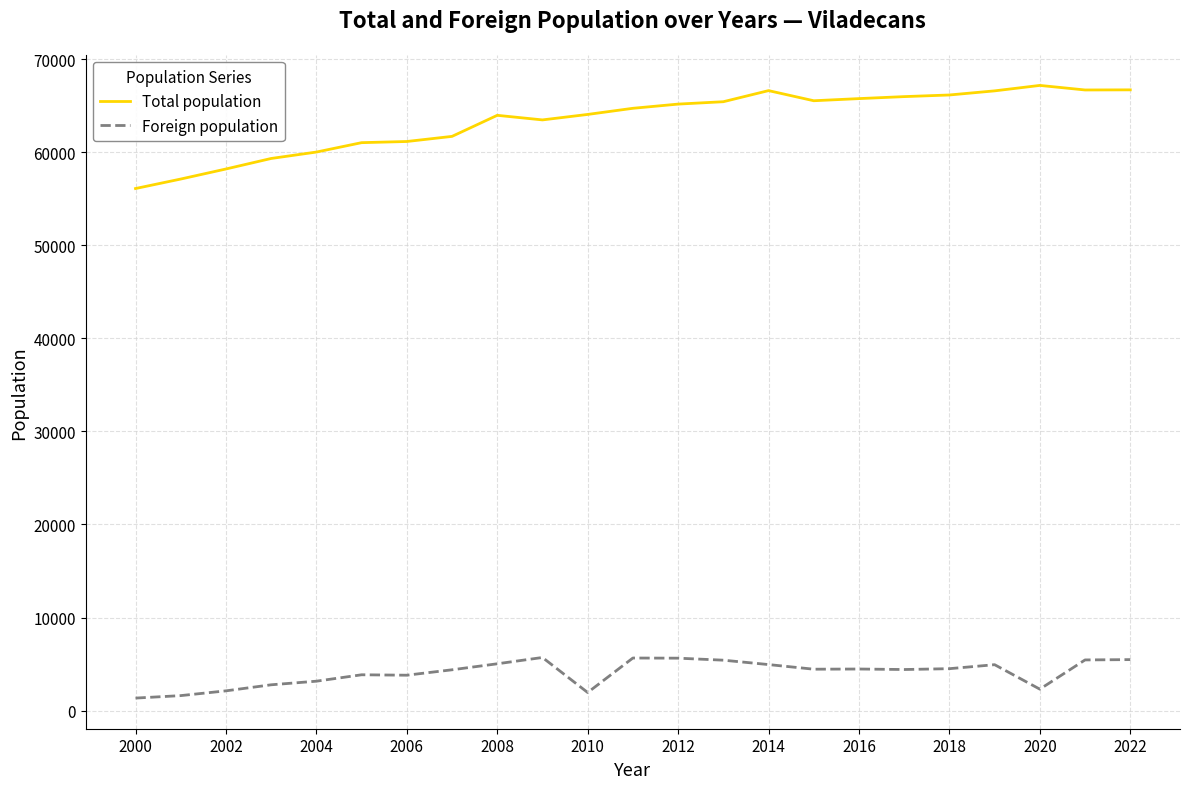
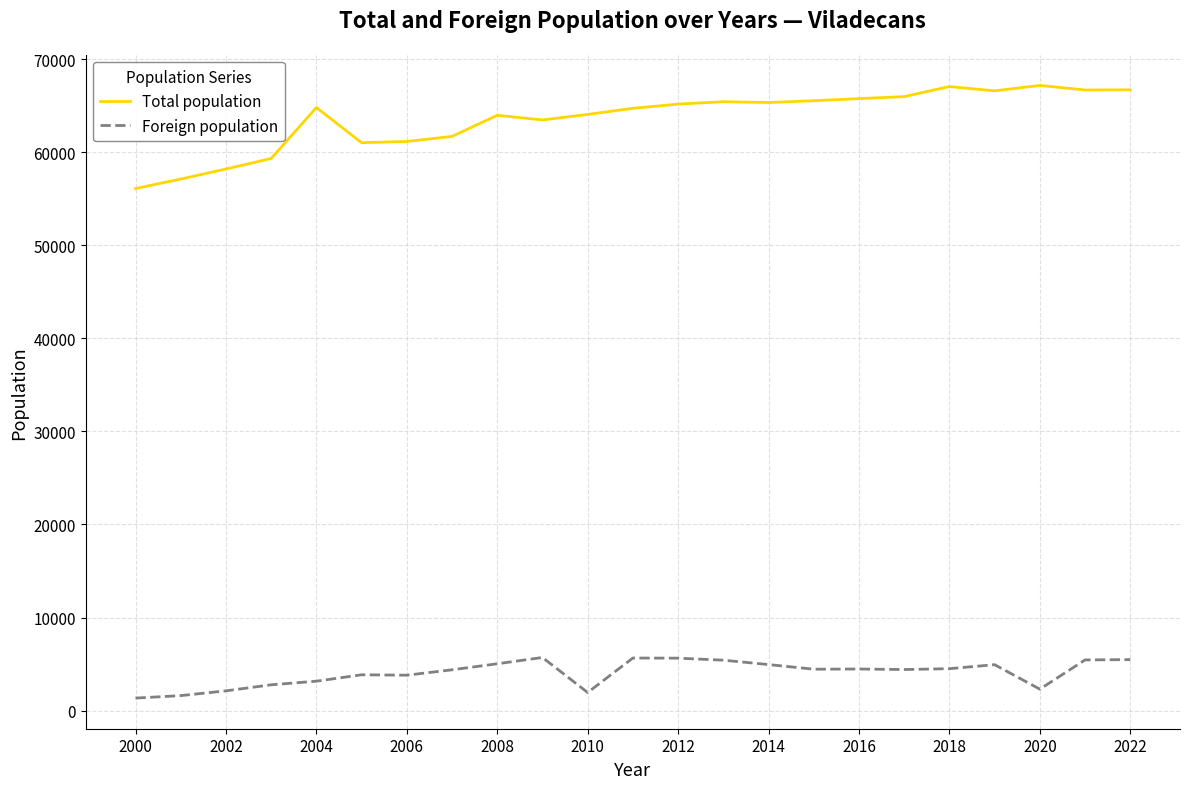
Total population, 2004: 60000 -> 65000
Total population, 2014: 67000 -> 65000
Total population, 2018: 66000 -> 67000
